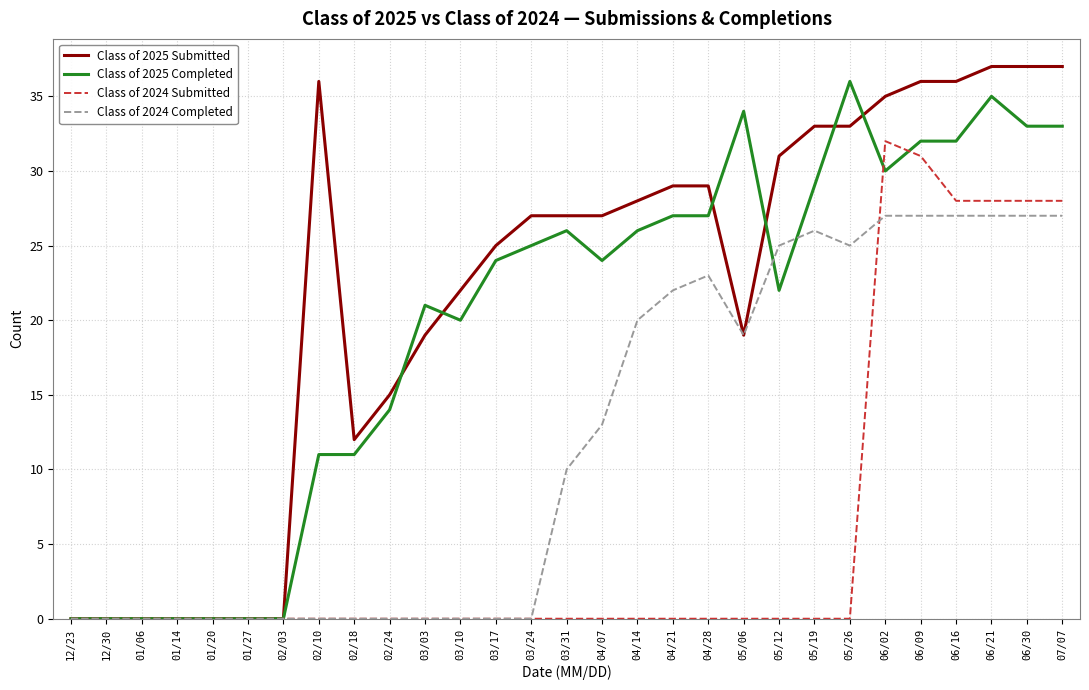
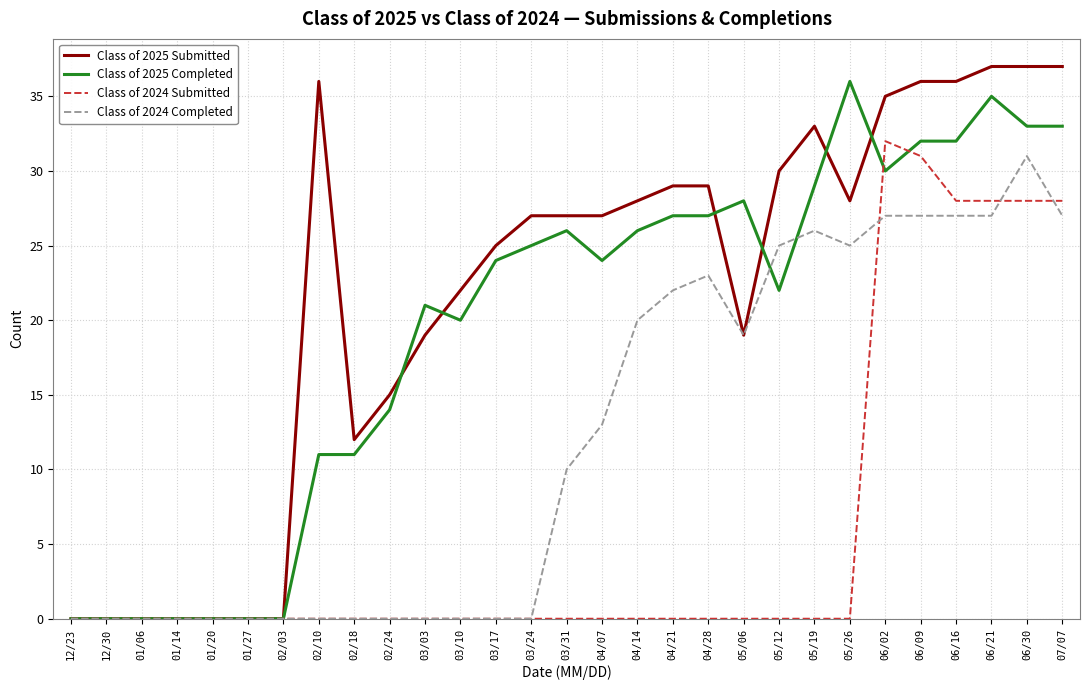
Class of 2025 Completed, 05/06: 34 -> 28
Class of 2025 Submitted, 05/12: 31 -> 30
Class of 2025 Submitted, 05/26: 33 -> 28
Class of 2024 Completed, 06/30: 27 -> 31
